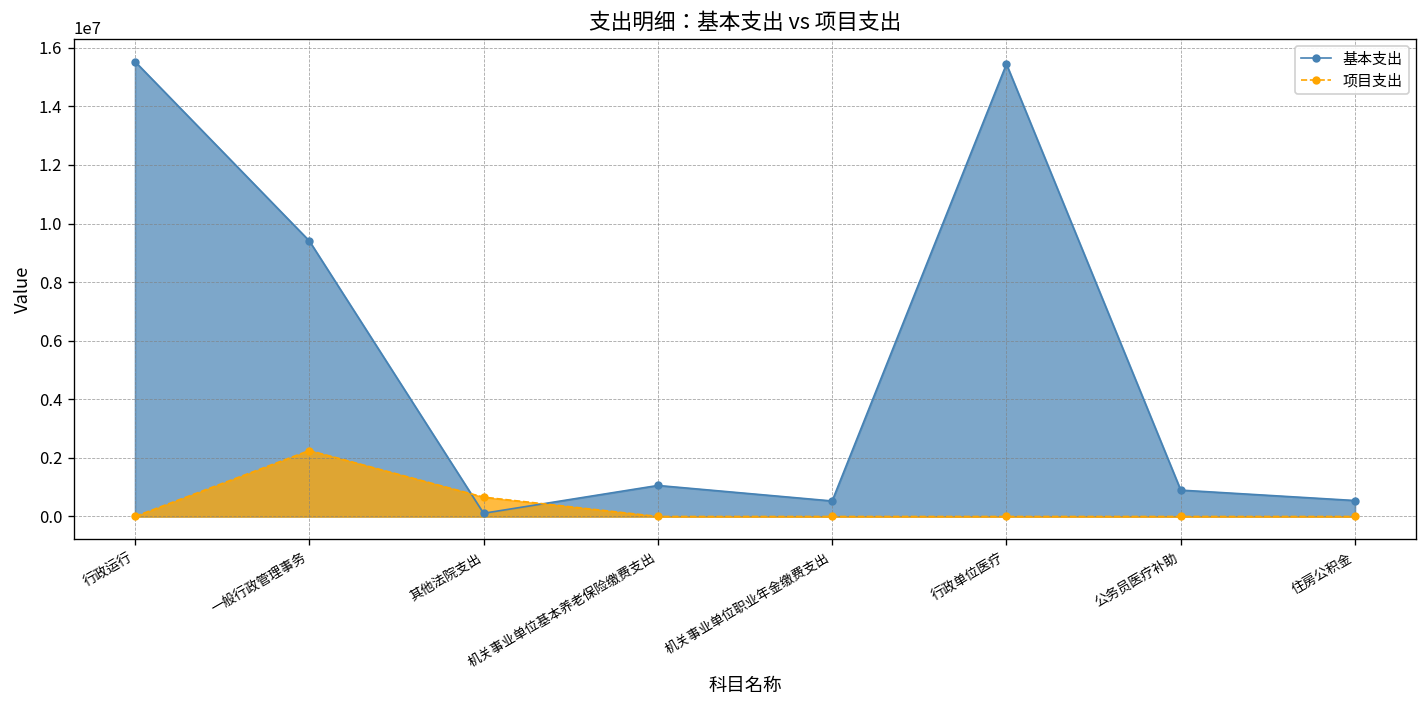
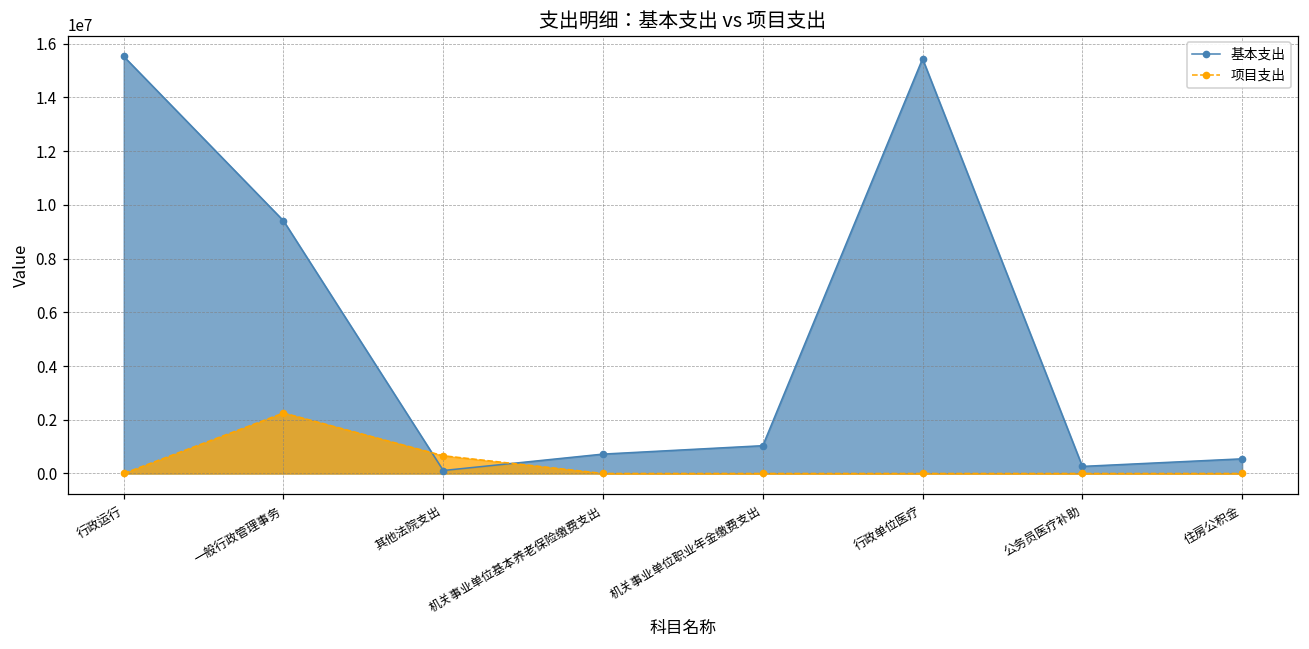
基本支出, 机关事业单位基本养老保险缴费支出: 1100000 -> 700000
基本支出, 机关事业单位职业年金缴费支出: 500000 -> 1000000
基本支出, 公务员医疗补助: 900000 -> 300000
